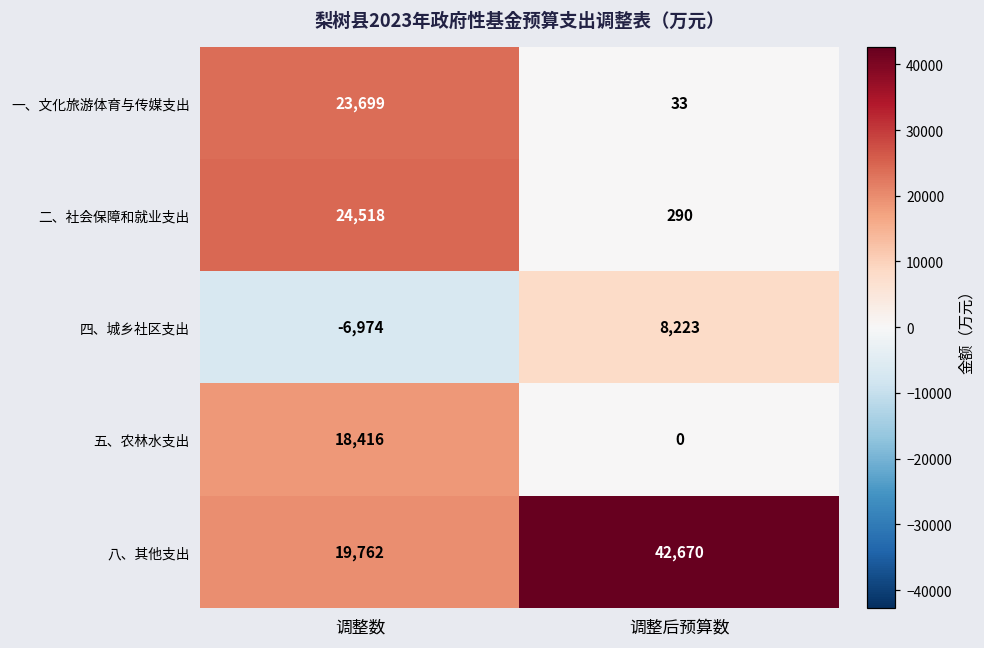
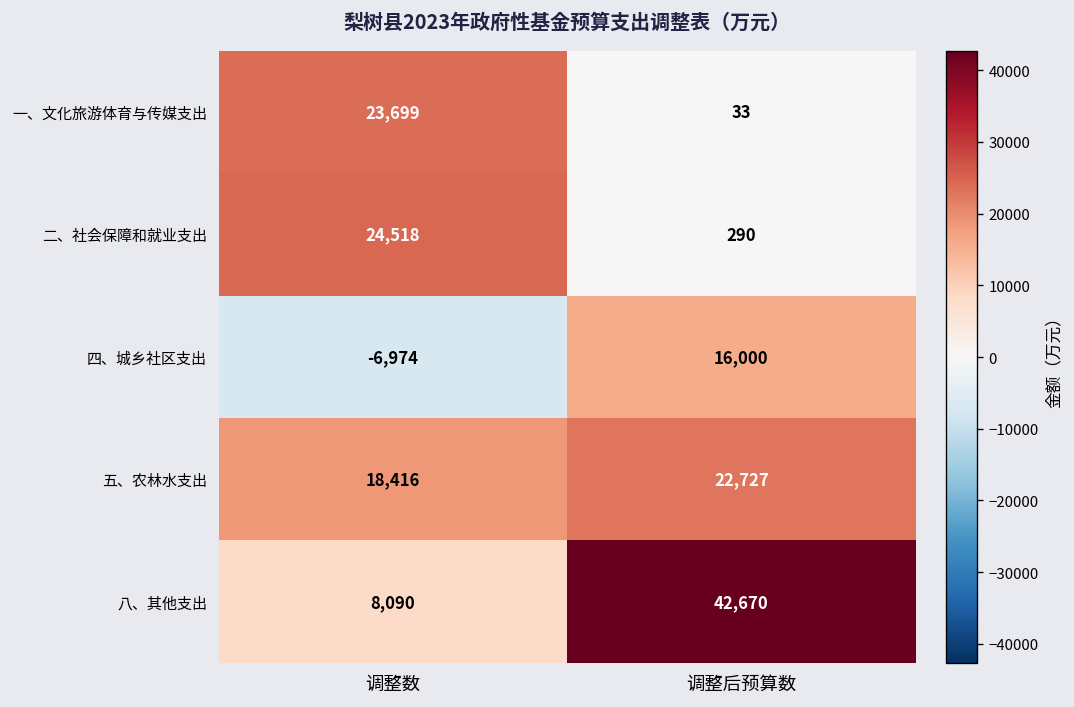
四、城乡社区支出, 调整后预算数: 8,223 -> 16,000
五、农林水支出, 调整后预算数: 0 -> 22,727
八、其他支出, 调整数: 19,762 -> 8,090
